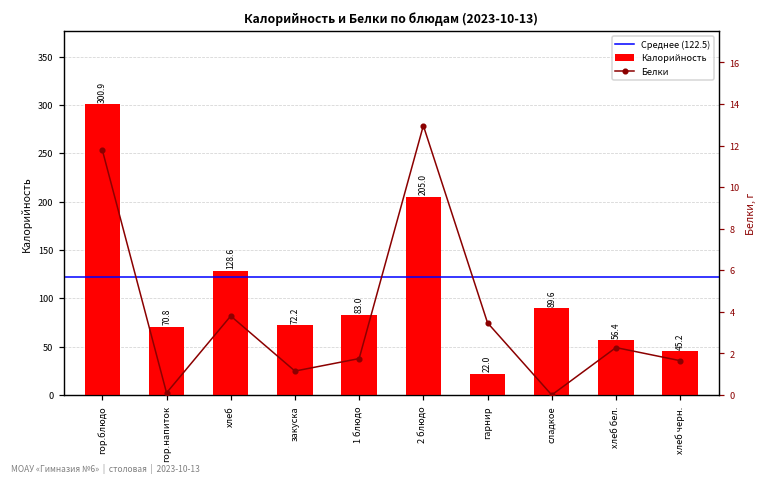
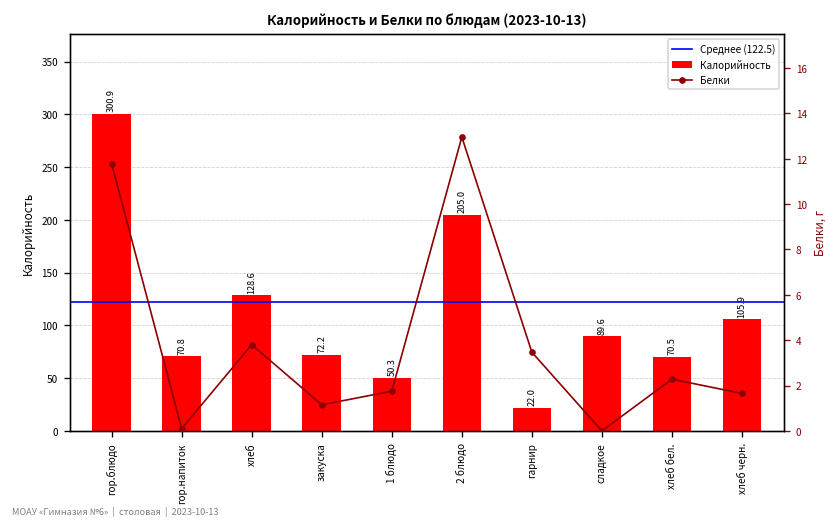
Калорийность, 1 блюдо: 83.0 -> 50.3
Калорийность, хлеб бел.: 56.4 -> 70.5
Калорийность, хлеб черн.: 45.2 -> 105.9
